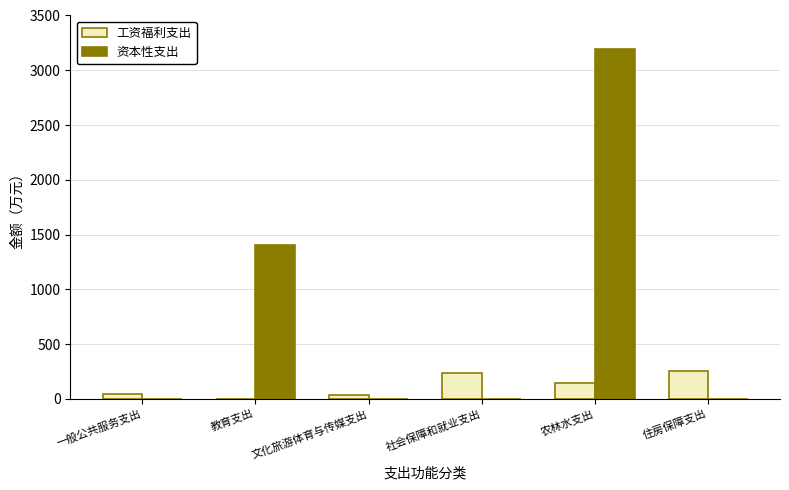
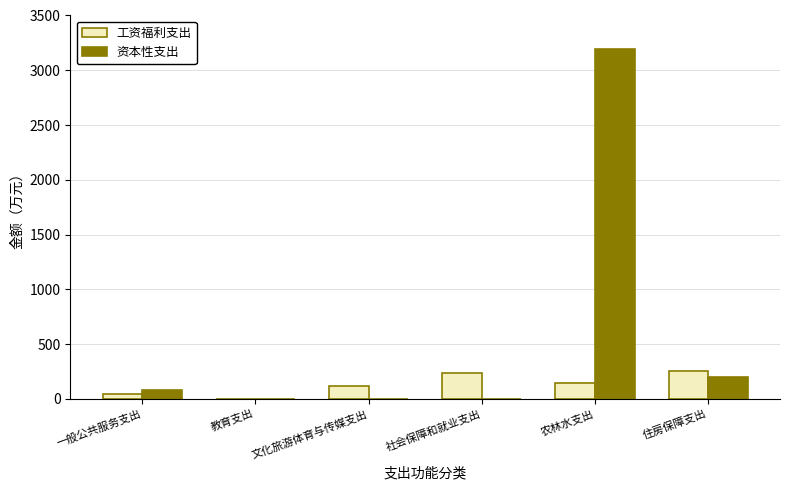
资本性支出, 一般公共服务支出: 0 -> 80
资本性支出, 教育支出: 1410 -> 0
工资福利支出, 文化旅游体育与传媒支出: 40 -> 120
资本性支出, 住房保障支出: 0 -> 200
